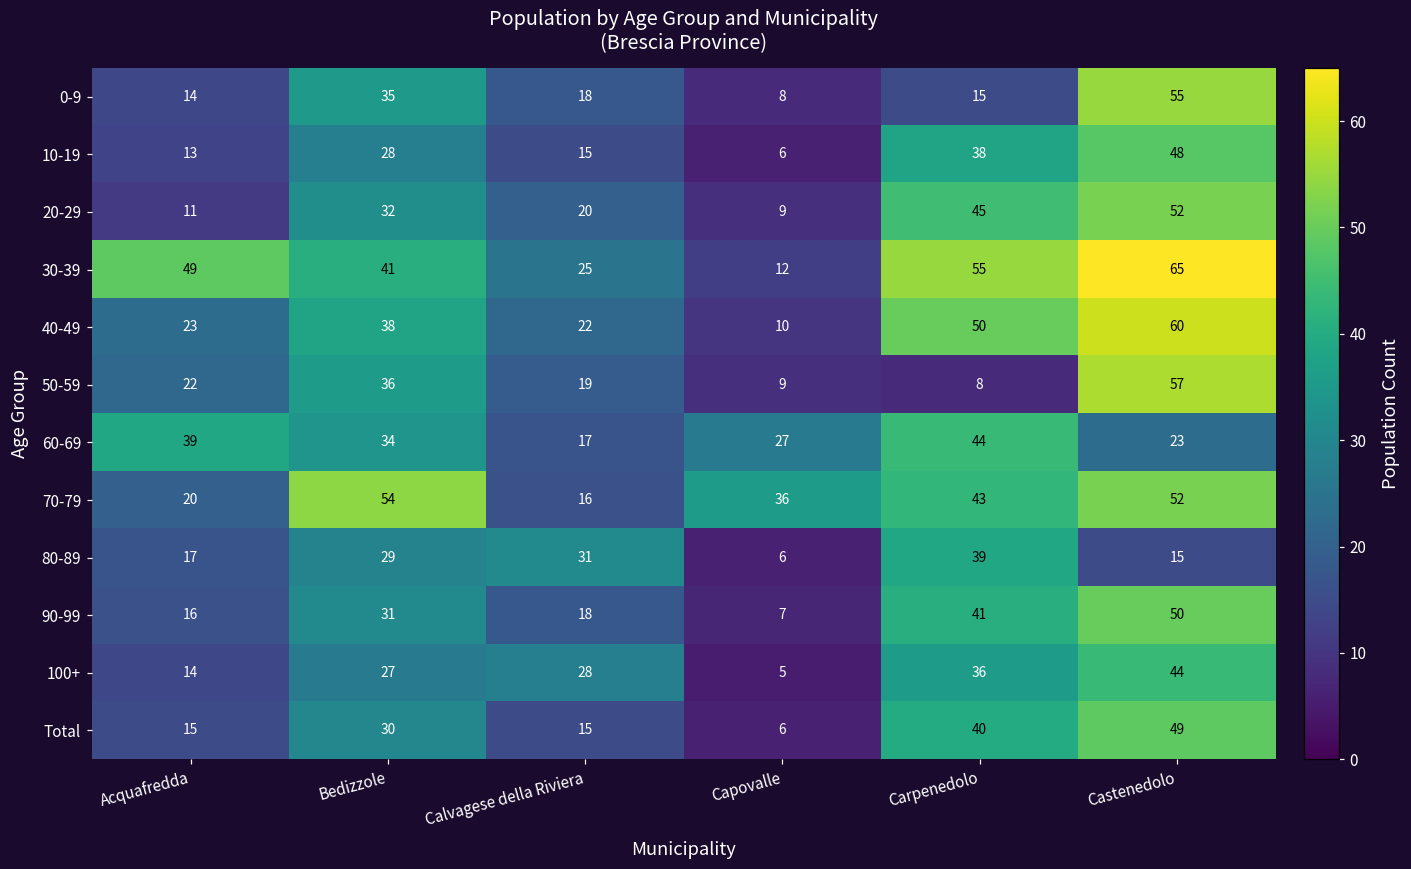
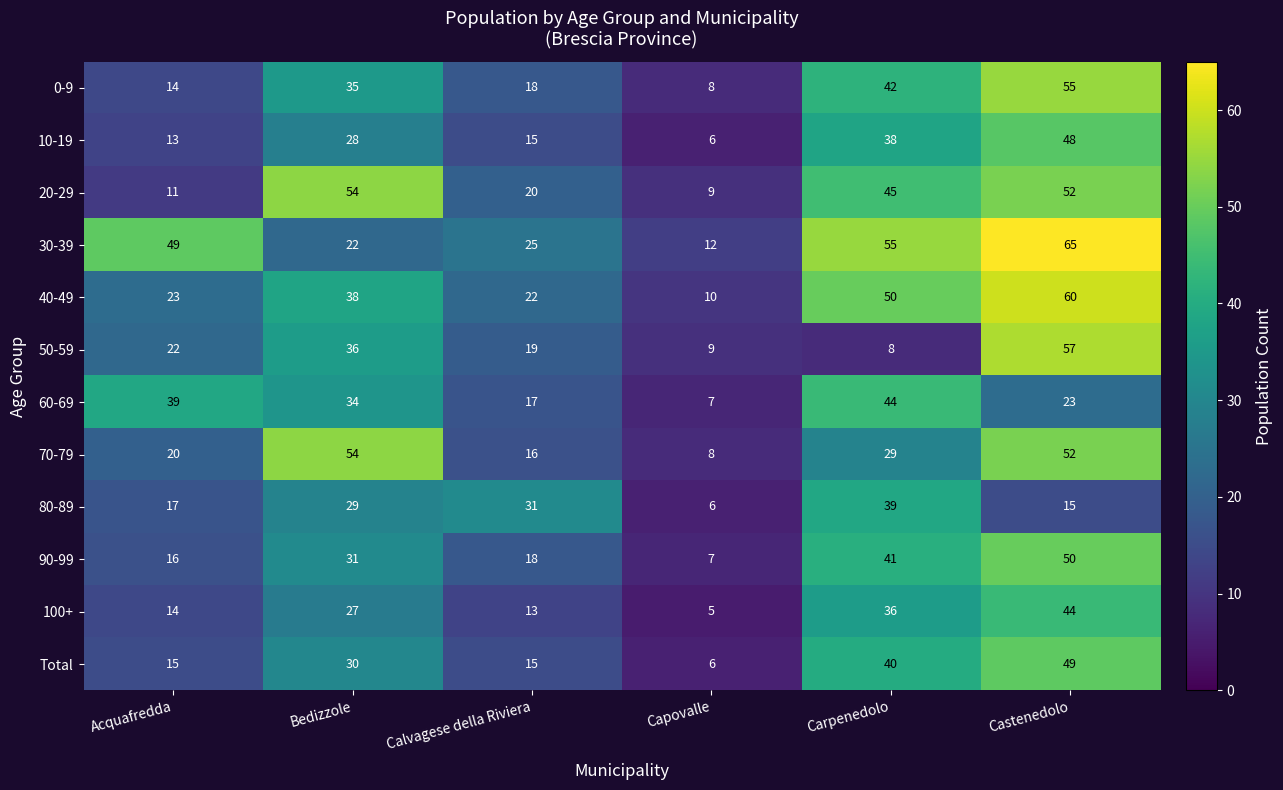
0-9, Carpenedolo: 15 -> 42
20-29, Bedizzole: 32 -> 54
30-39, Bedizzole: 41 -> 22
60-69, Capovalle: 27 -> 7
70-79, Capovalle: 36 -> 8
70-79, Carpenedolo: 43 -> 29
100+, Calvagese della Riviera: 28 -> 13
